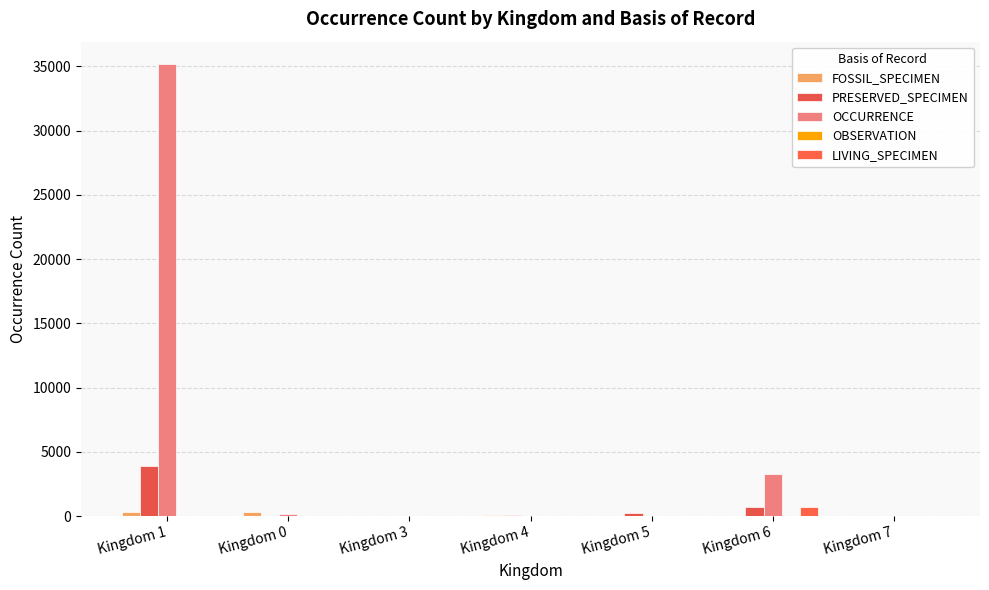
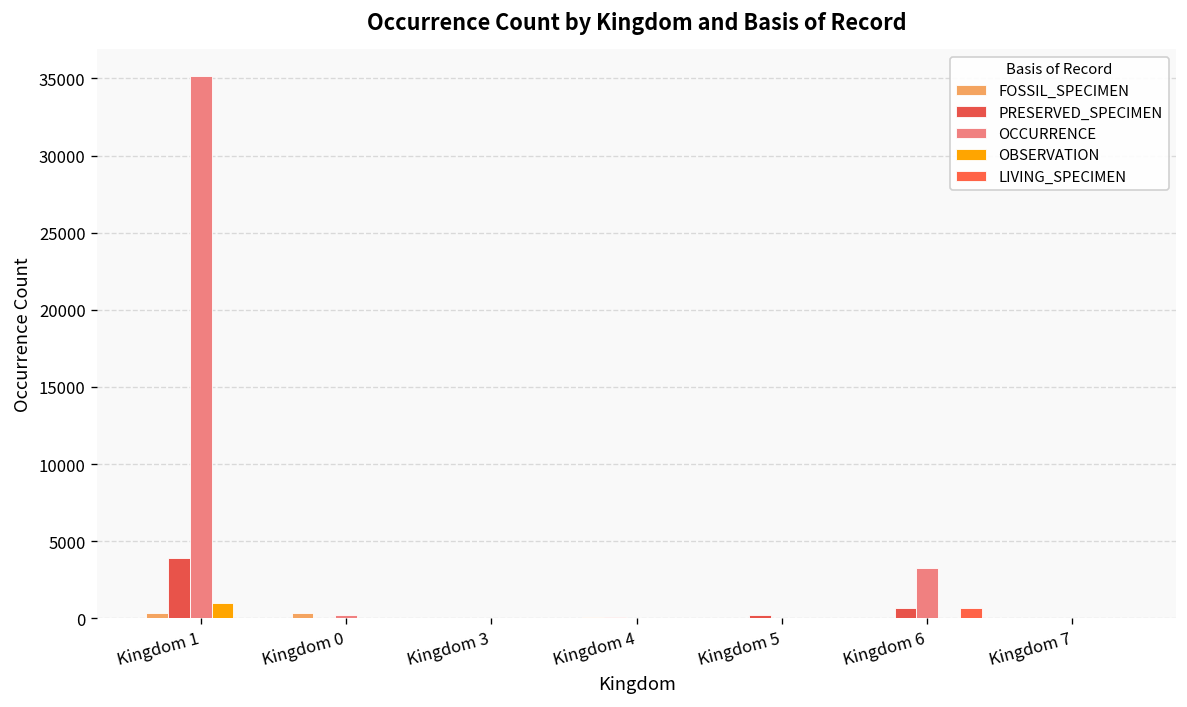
OBSERVATION, Kingdom 1: 0 -> 1000
